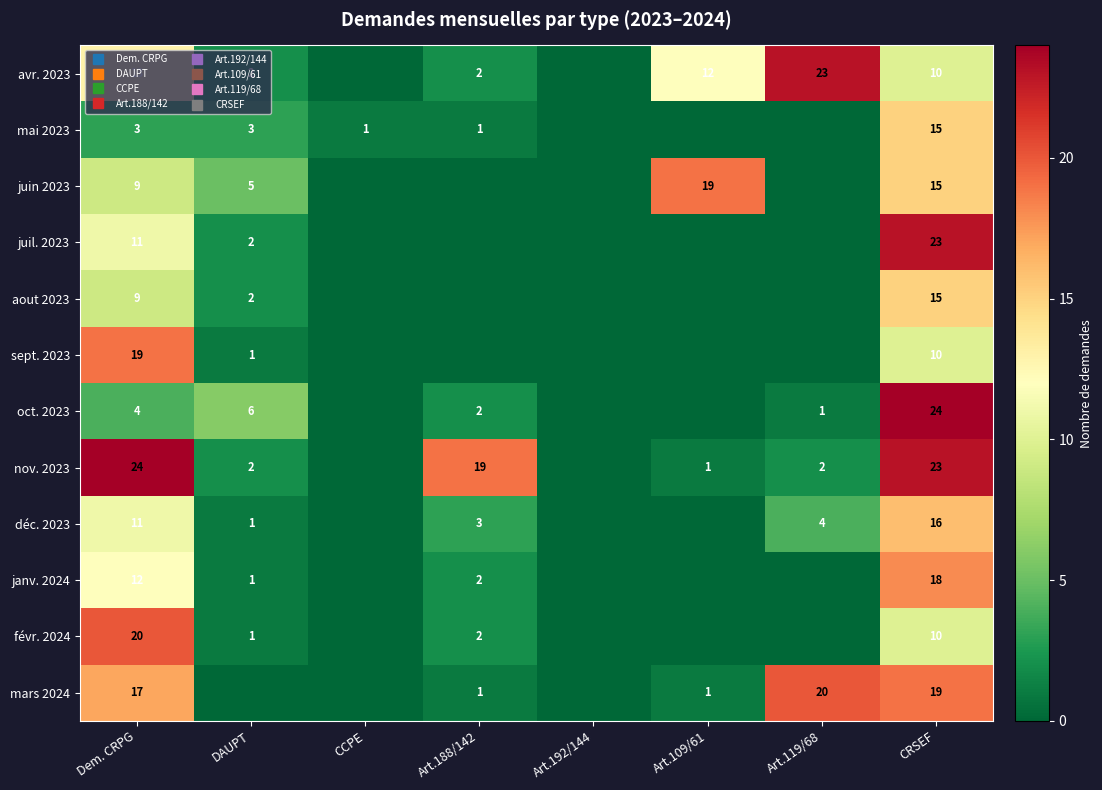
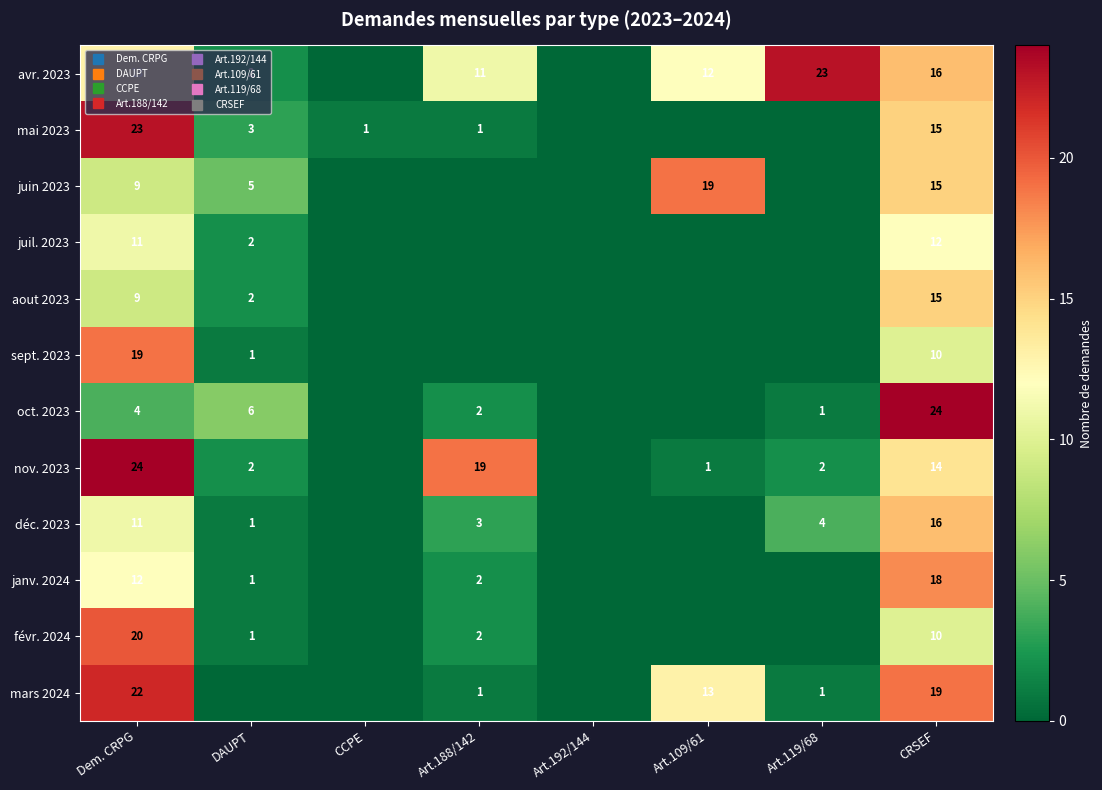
avr. 2023, Art.188/142: 2 -> 11
avr. 2023, CRSEF: 10 -> 16
mai 2023, Dem. CRPG: 3 -> 23
juil. 2023, CRSEF: 23 -> 12
nov. 2023, CRSEF: 23 -> 14
mars 2024, Dem. CRPG: 17 -> 22
mars 2024, Art.109/61: 1 -> 13
mars 2024, Art.119/68: 20 -> 1
